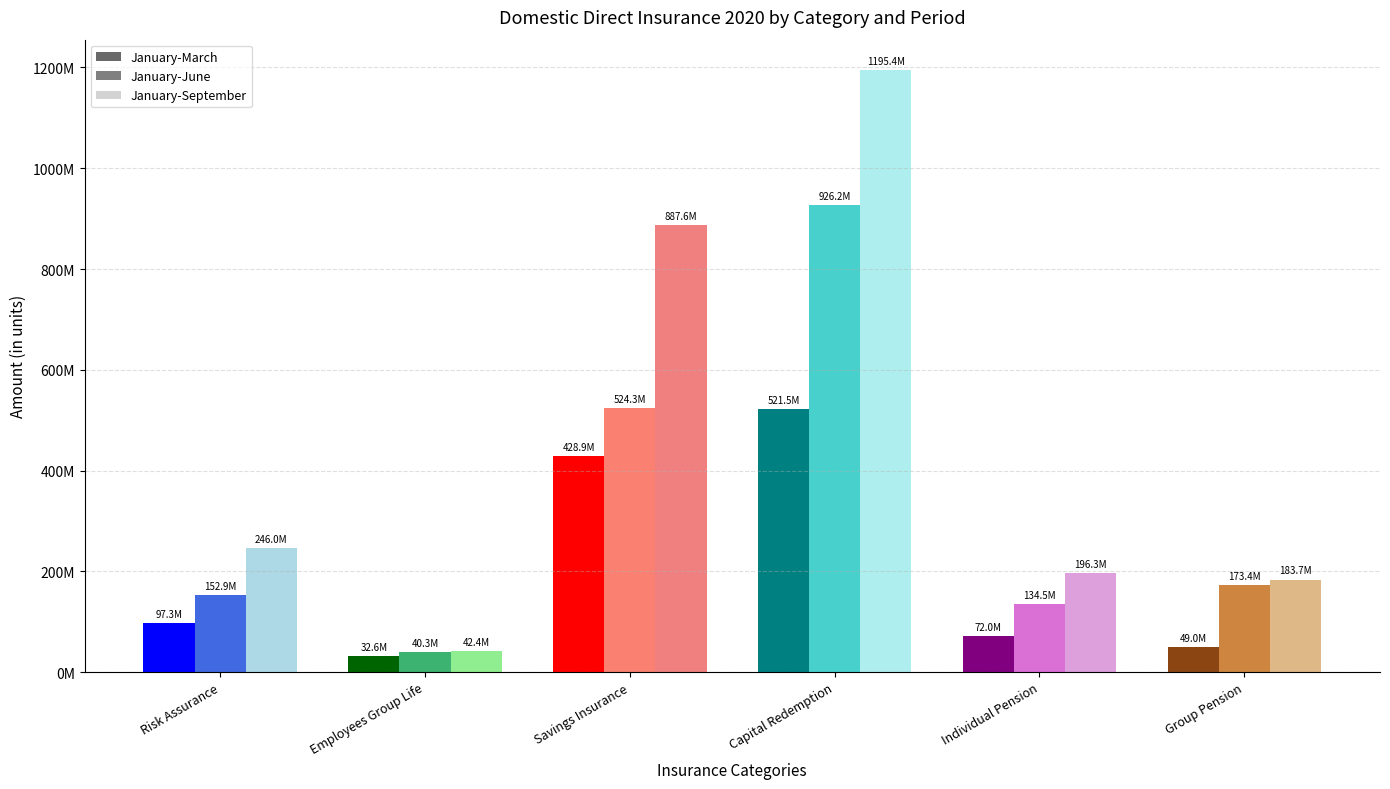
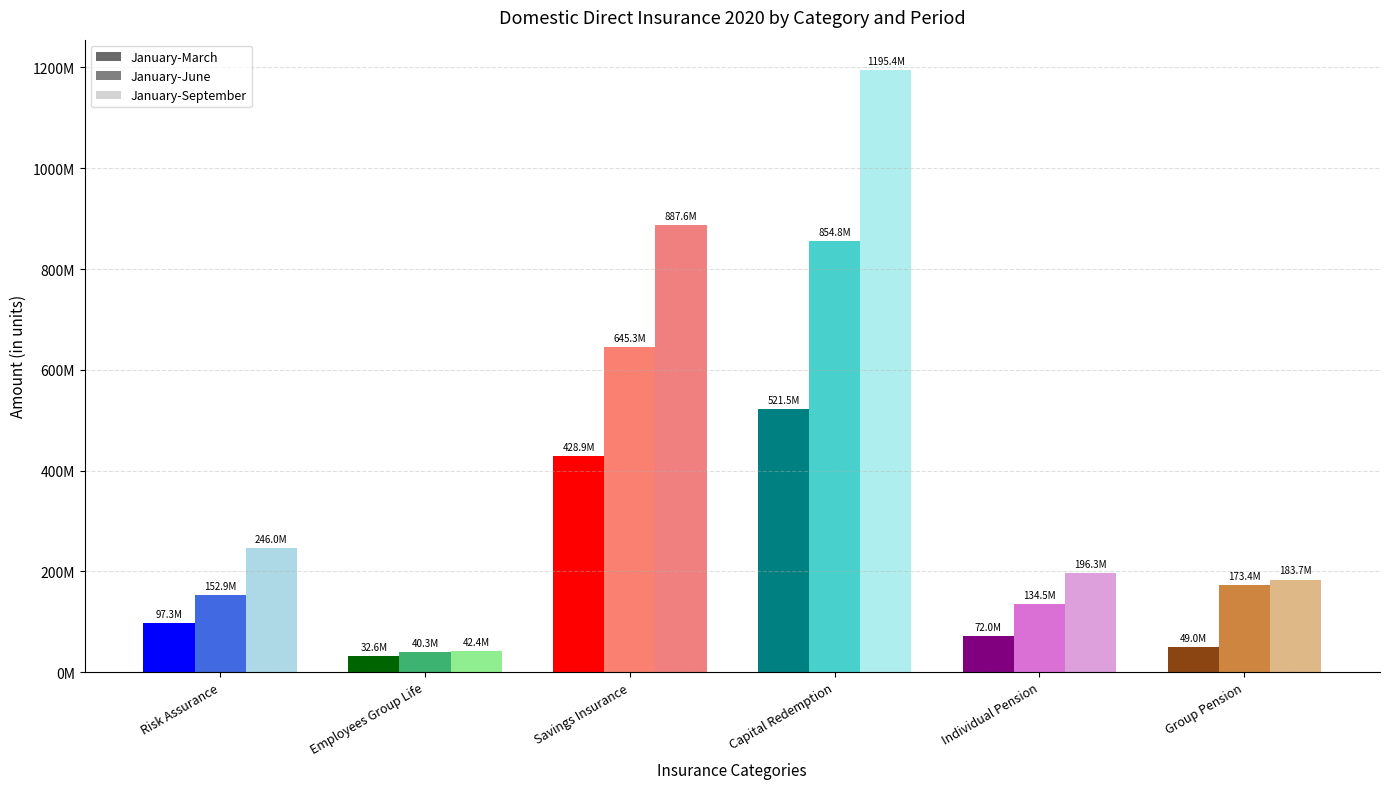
Savings Insurance: 524.3M -> 645.3M
Capital Redemption: 926.2M -> 854.8M
